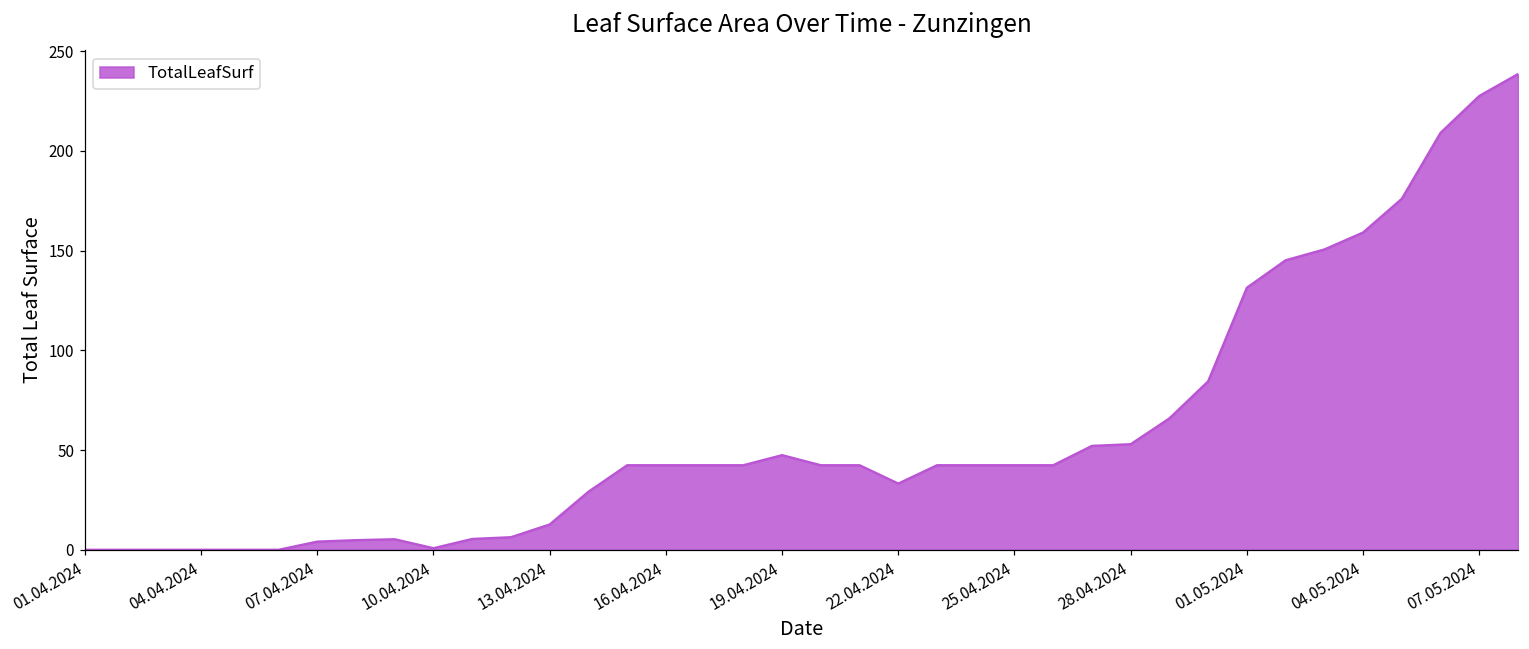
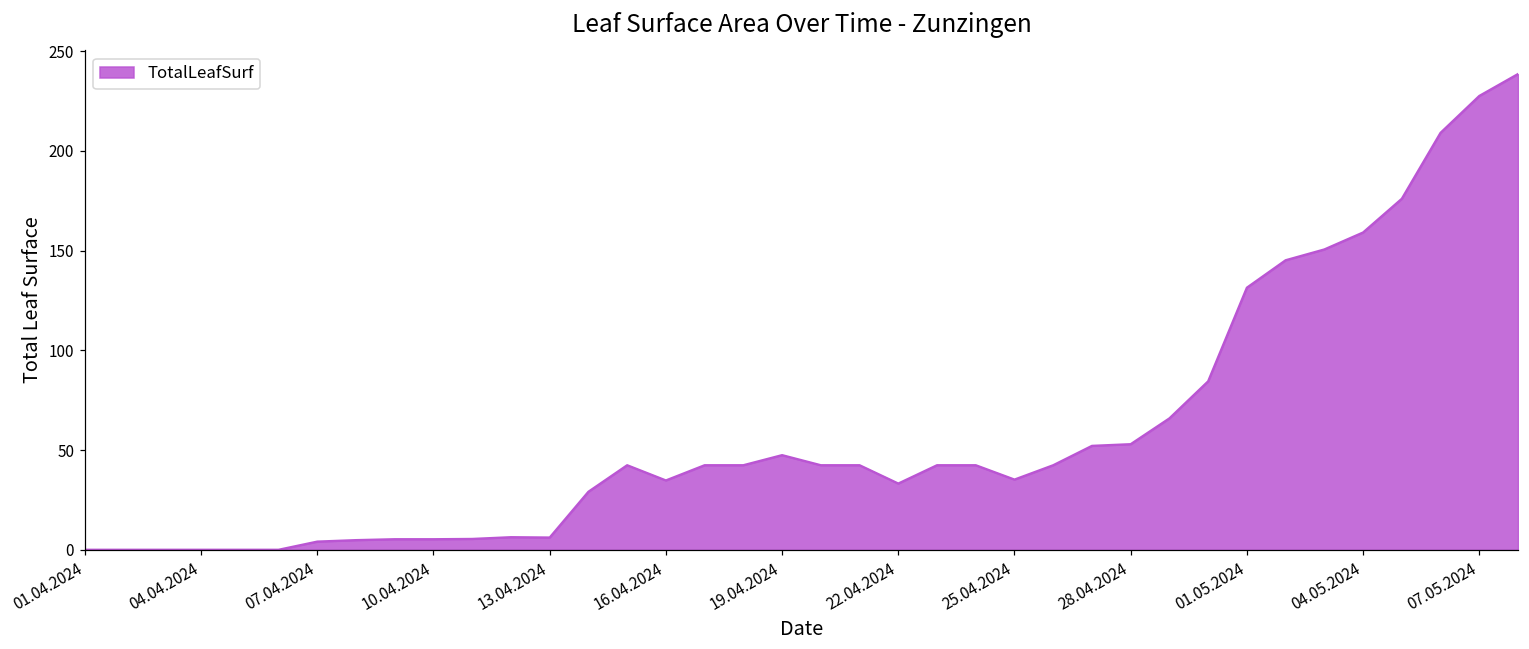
10.04.2024: 1 -> 5
13.04.2024: 13 -> 6
16.04.2024: 42 -> 35
25.04.2024: 42 -> 35
